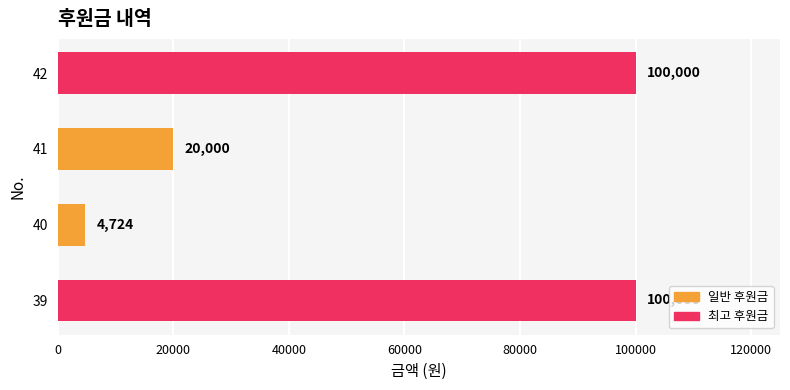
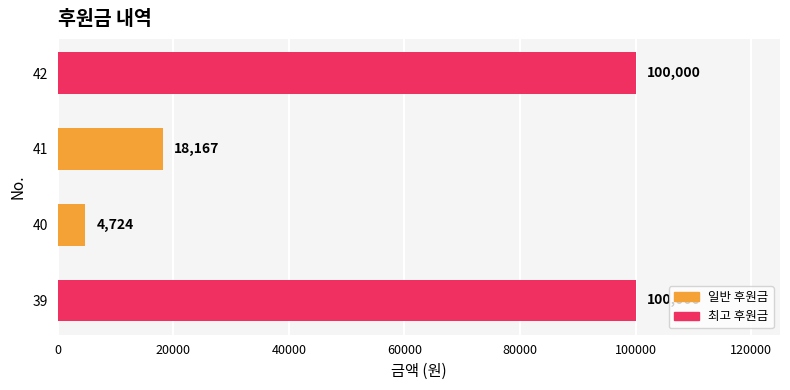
41: 20,000 -> 18,167
